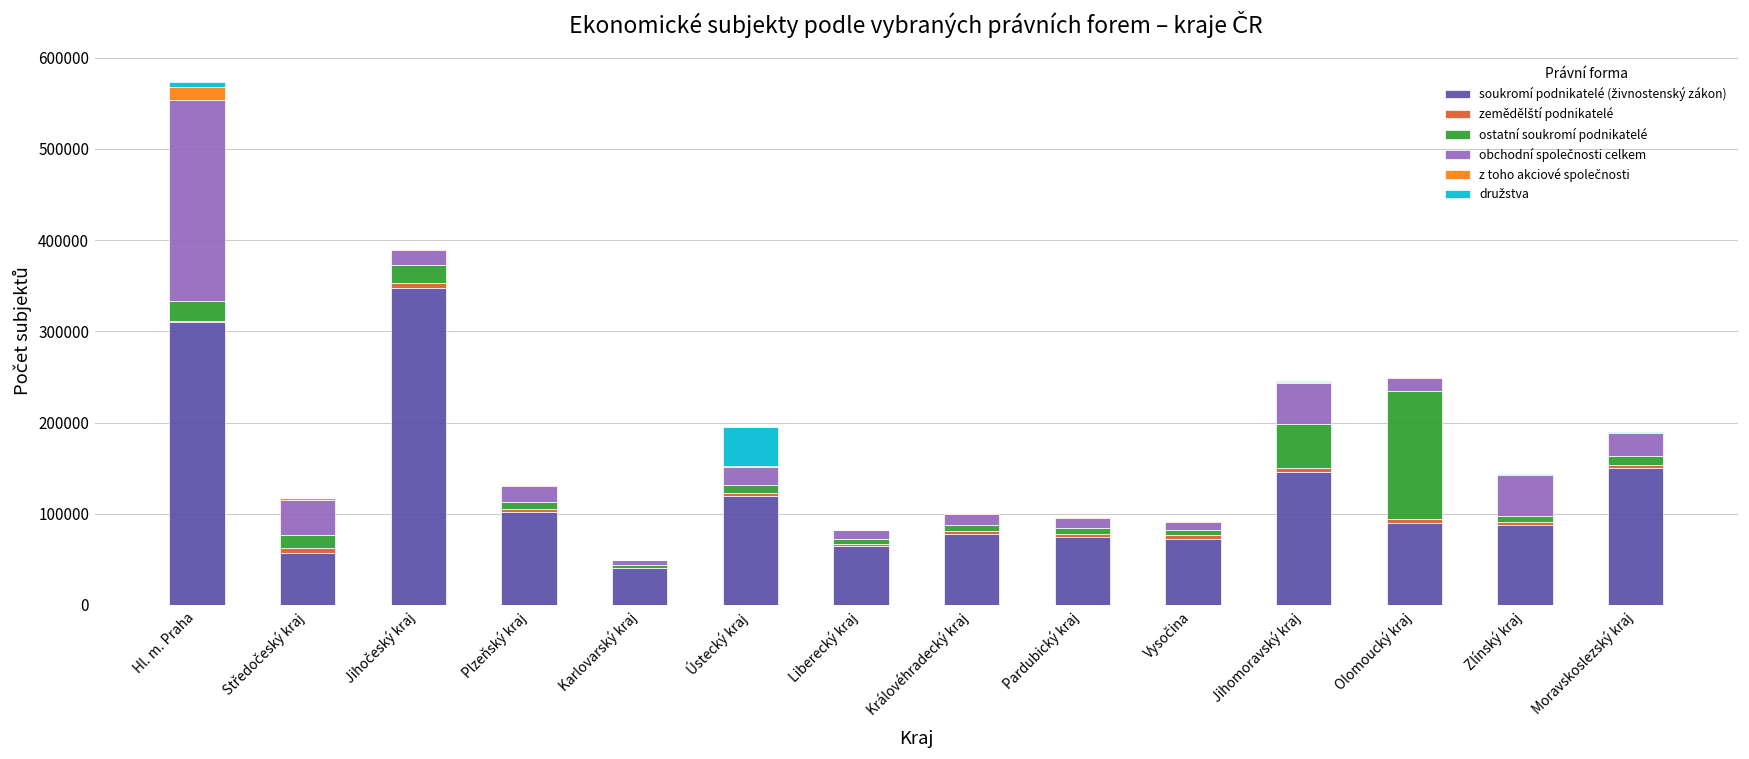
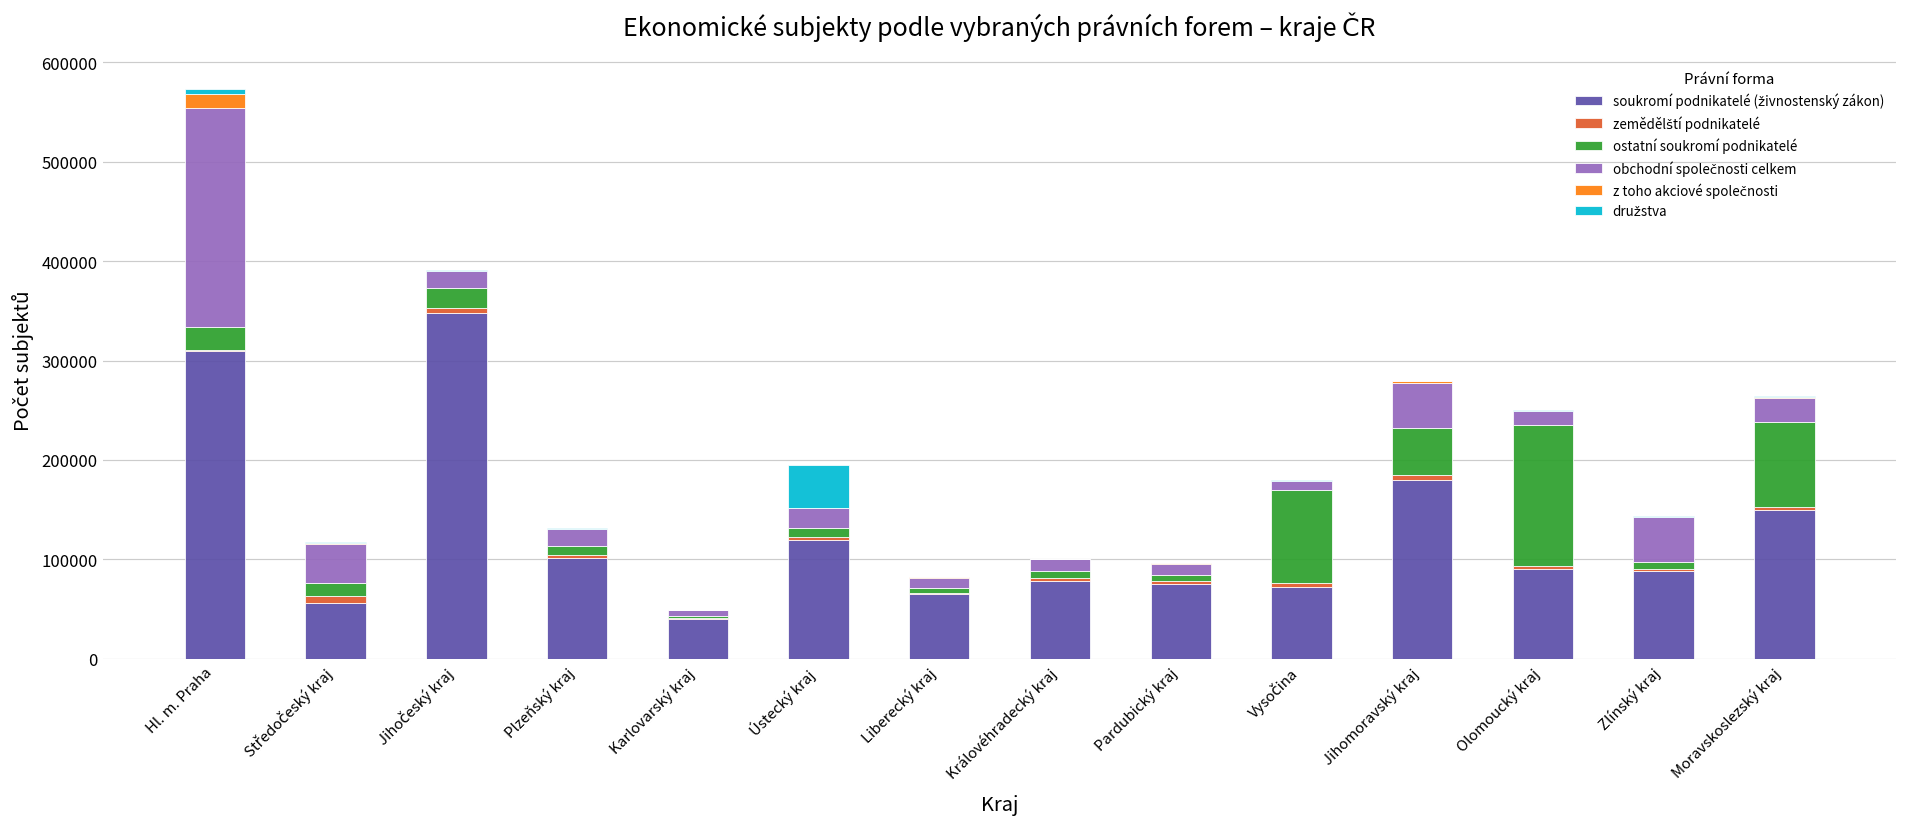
ostatní soukromí podnikatelé, Vysočina: 10000 -> 90000
soukromí podnikatelé (živnostenský zákon), Jihomoravský kraj: 150000 -> 180000
ostatní soukromí podnikatelé, Moravskoslezský kraj: 10000 -> 80000
